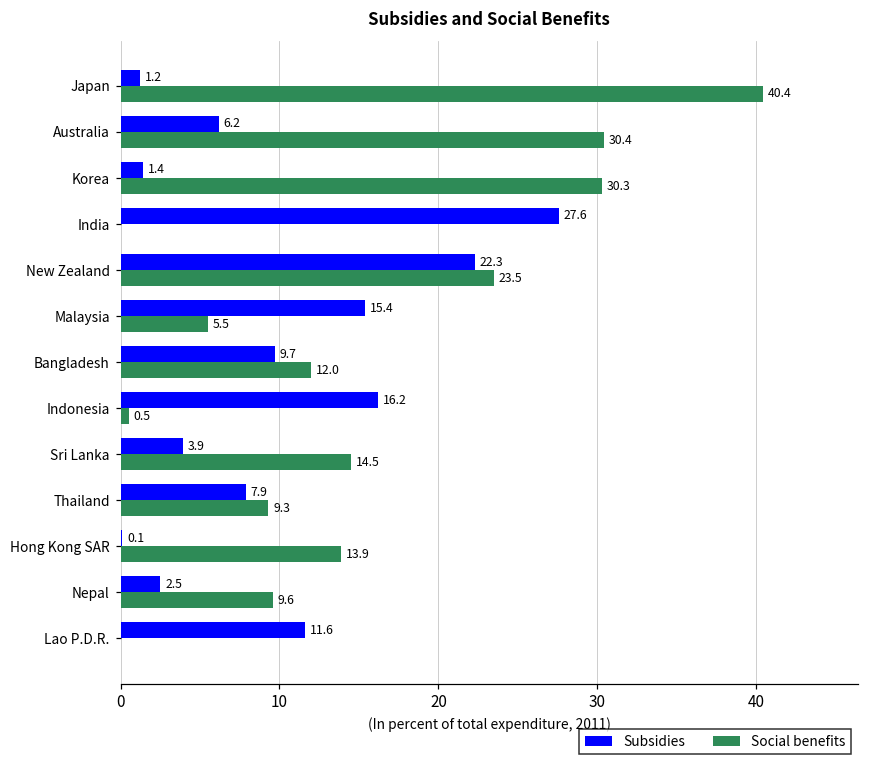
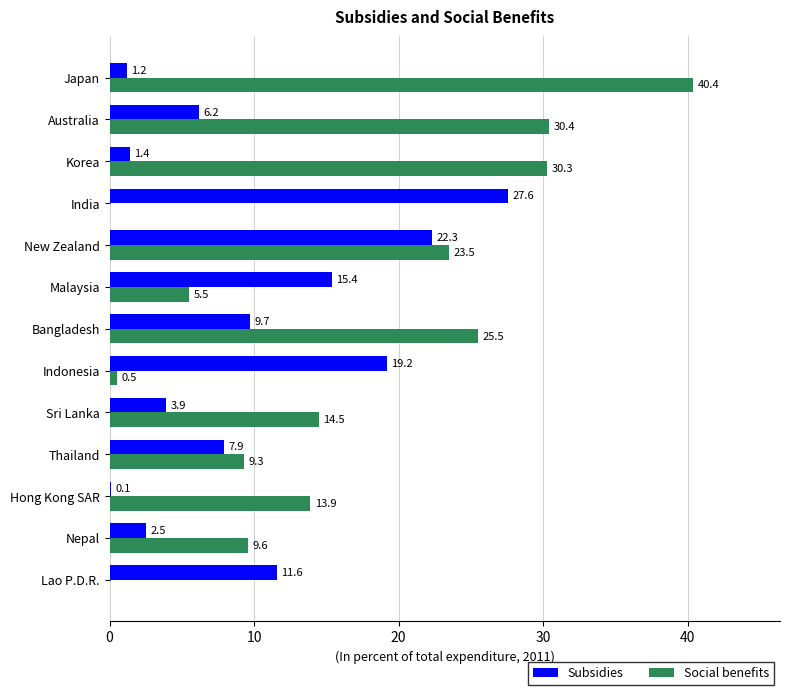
Social benefits, Bangladesh: 12.0 -> 25.5
Subsidies, Indonesia: 16.2 -> 19.2
